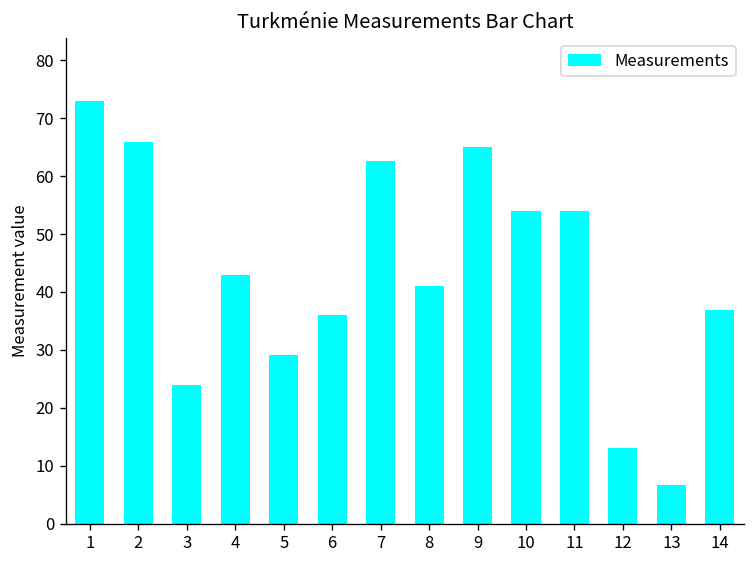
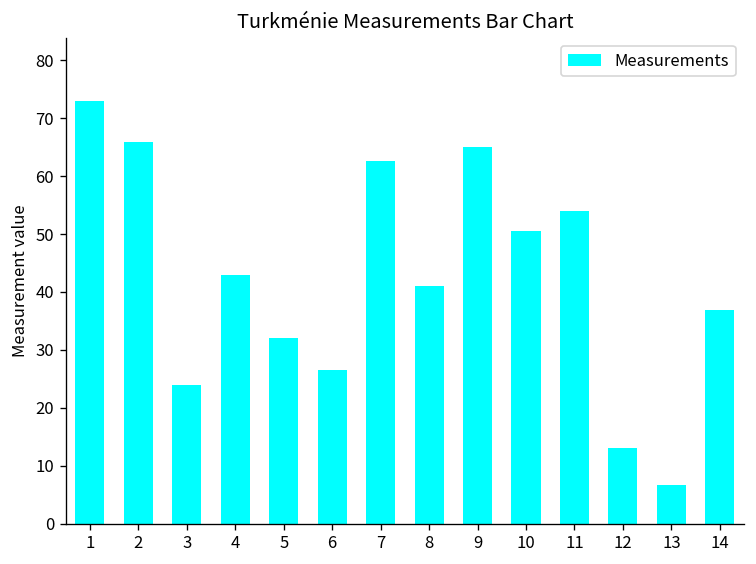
5: 29 -> 32
6: 36 -> 27
10: 54 -> 51
